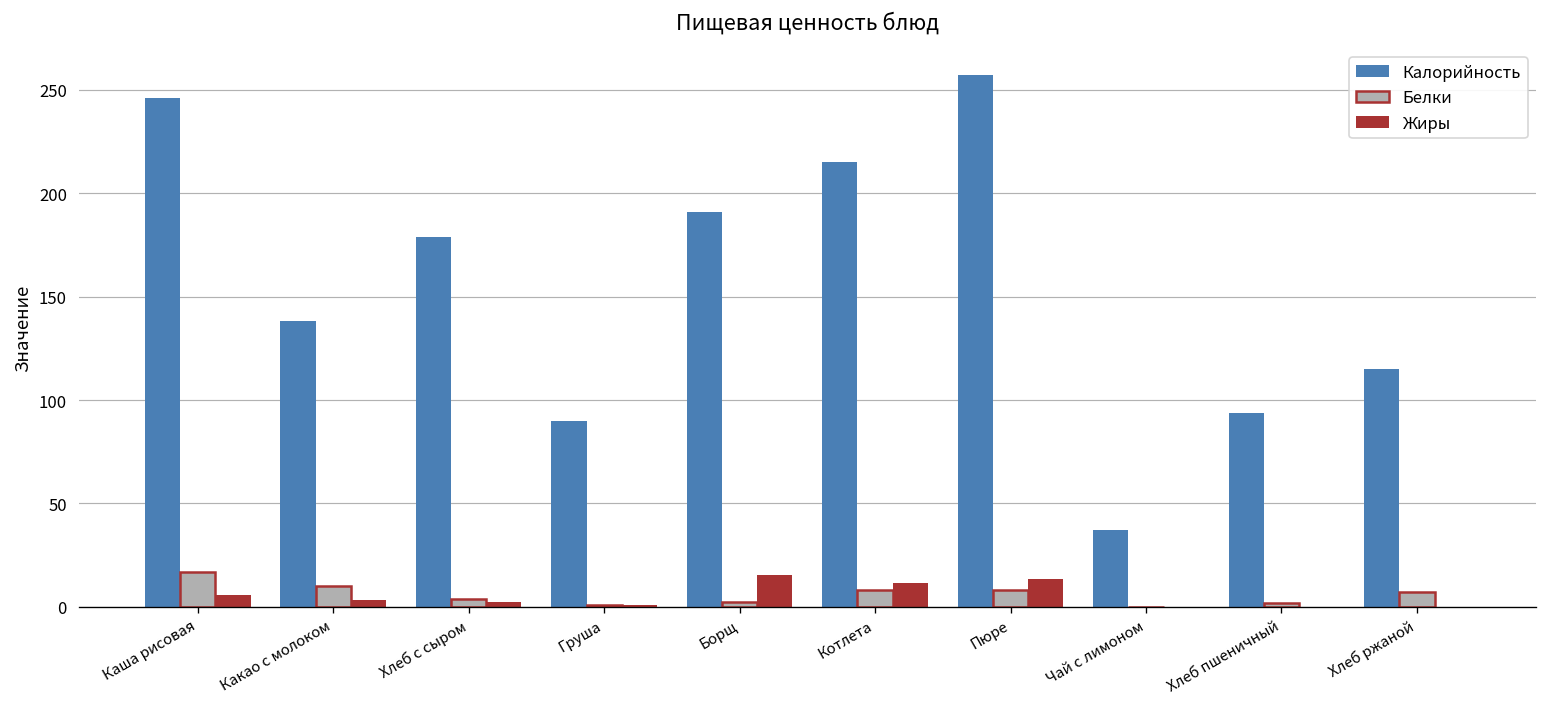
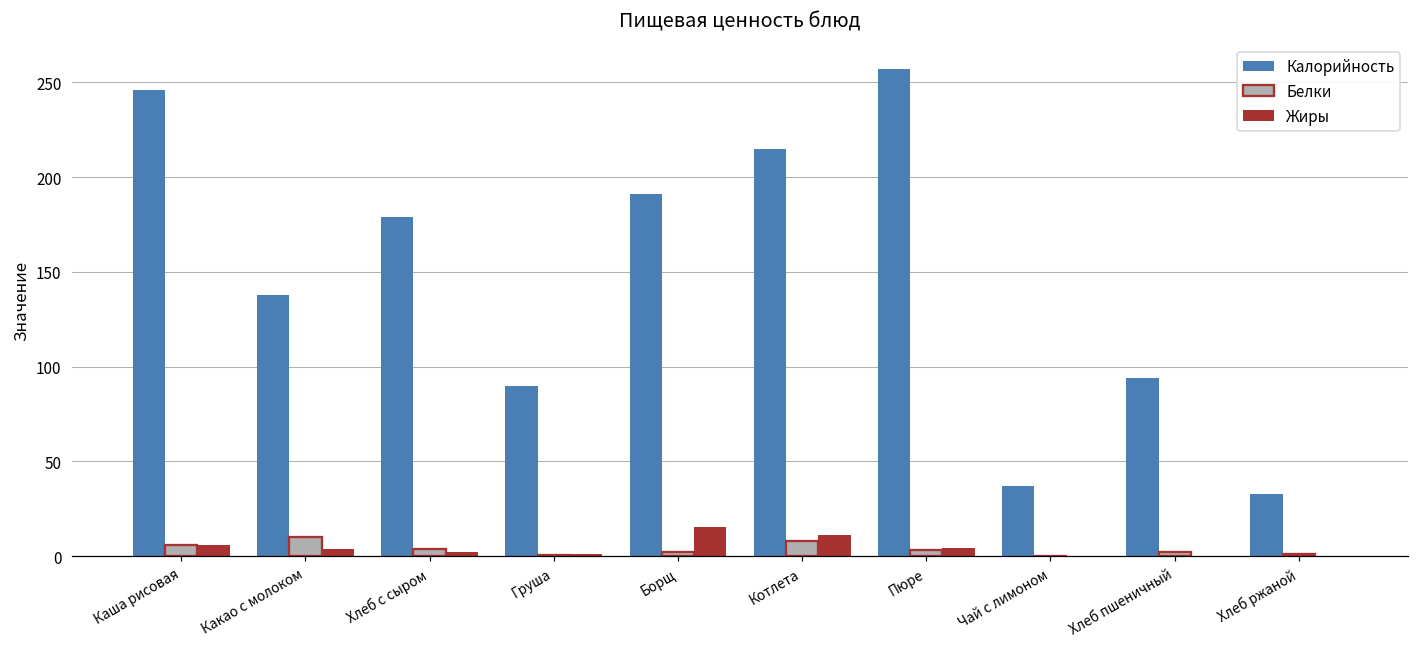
Белки, Каша рисовая: 17 -> 6
Белки, Пюре: 8 -> 3
Жиры, Пюре: 13 -> 4
Калорийность, Хлеб ржаной: 115 -> 33
Белки, Хлеб ржаной: 7 -> 1
